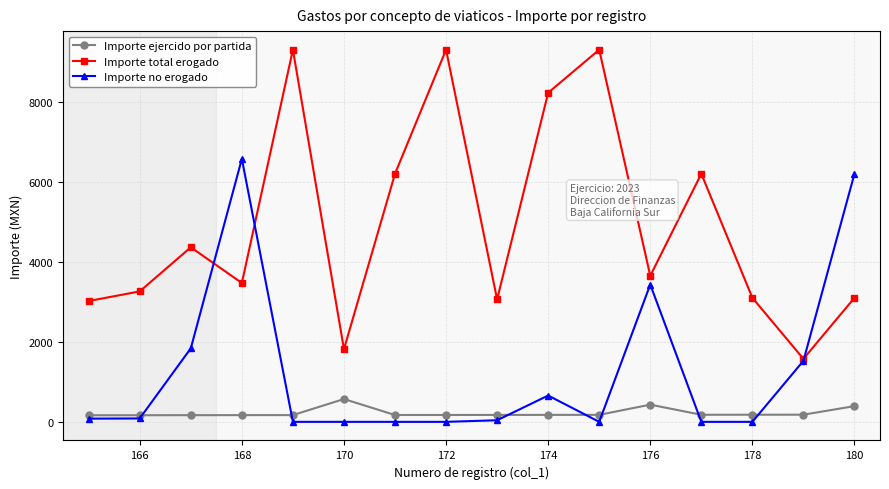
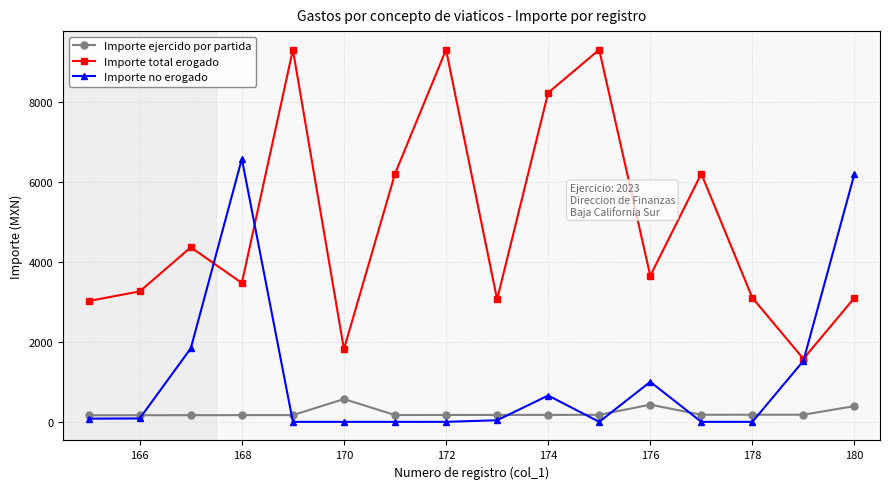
Importe no erogado, 176: 3400 -> 1000
